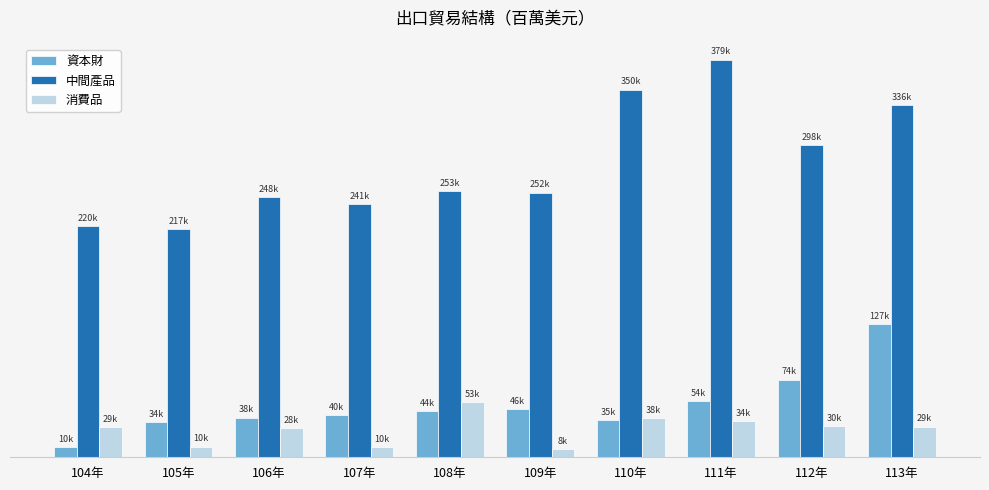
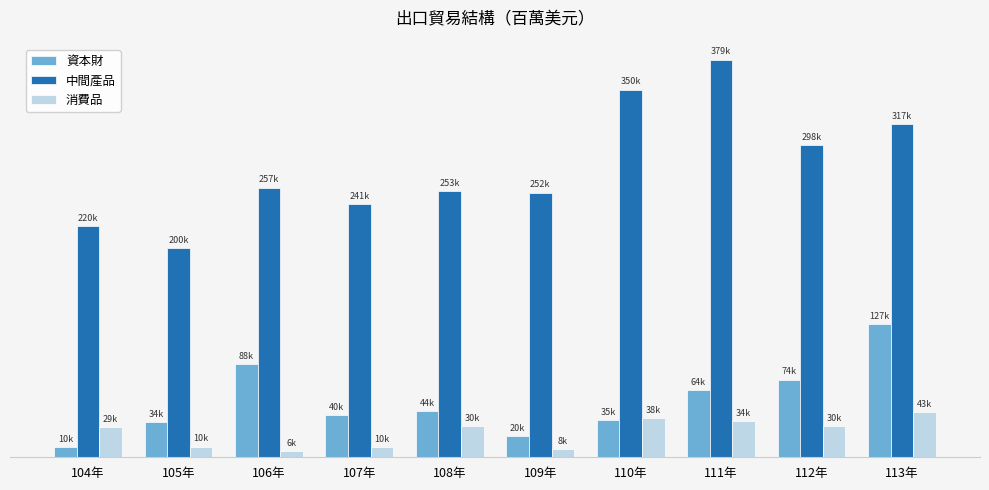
中間產品, 105年: 217k -> 200k
資本財, 106年: 38k -> 88k
中間產品, 106年: 248k -> 257k
消費品, 106年: 28k -> 6k
消費品, 108年: 53k -> 30k
資本財, 109年: 46k -> 20k
資本財, 111年: 54k -> 64k
中間產品, 113年: 336k -> 317k
消費品, 113年: 29k -> 43k
